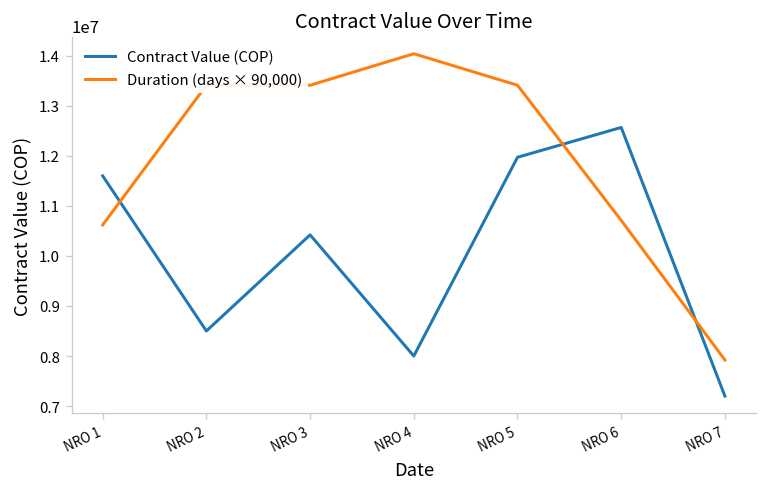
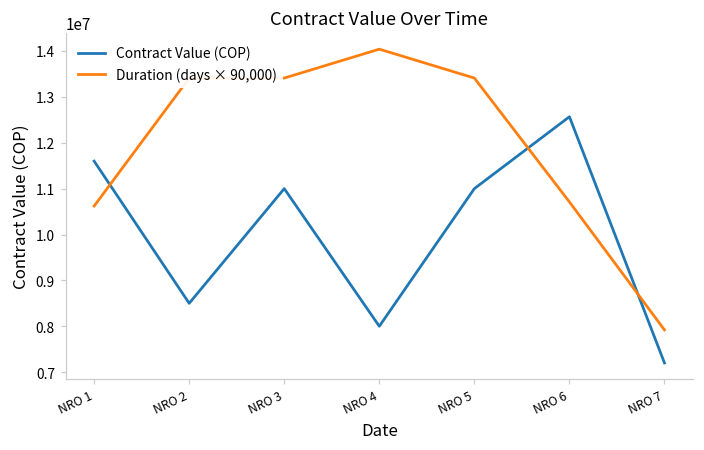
Contract Value (COP), NRO 3: 10400000 -> 11000000
Contract Value (COP), NRO 5: 12000000 -> 11000000
